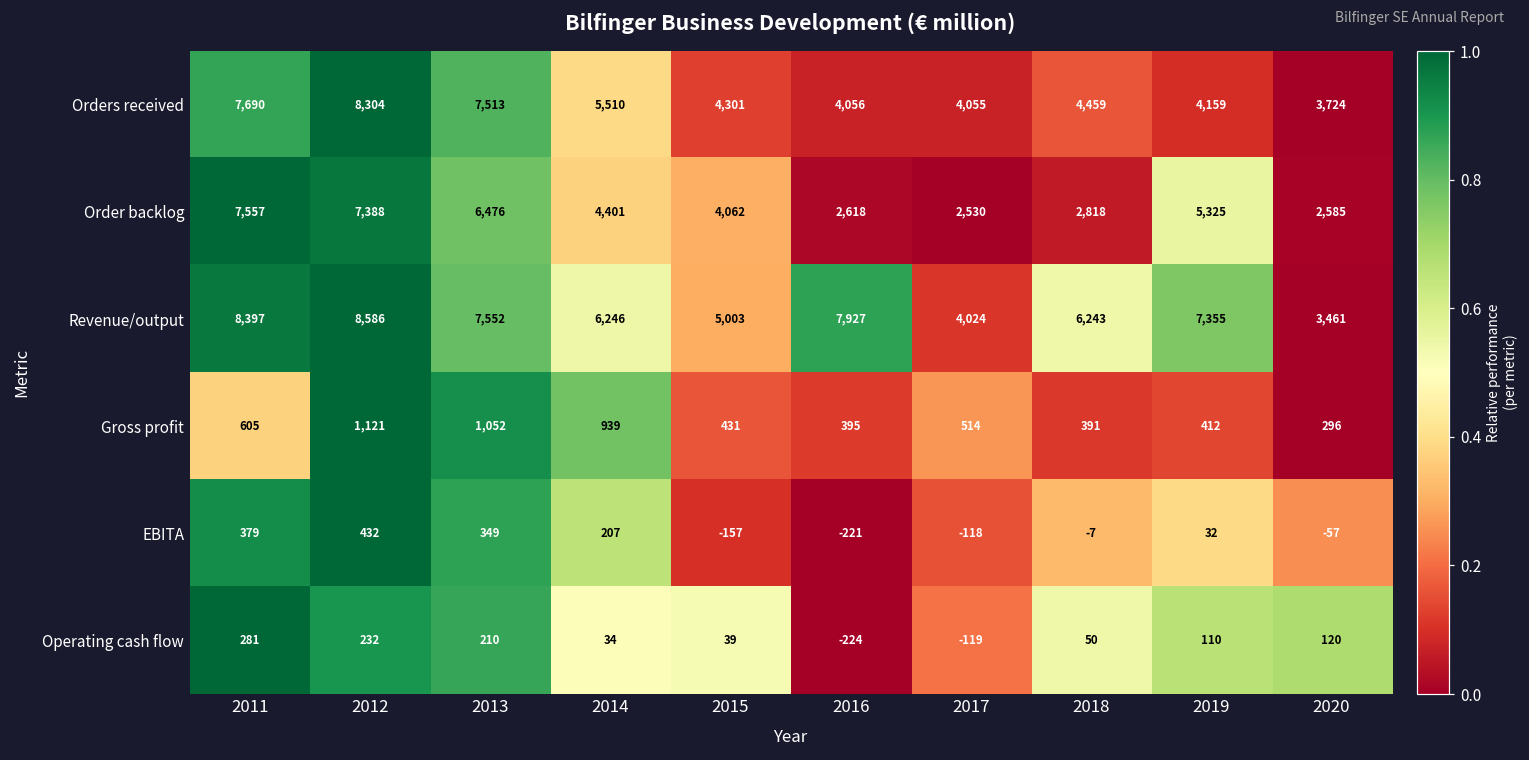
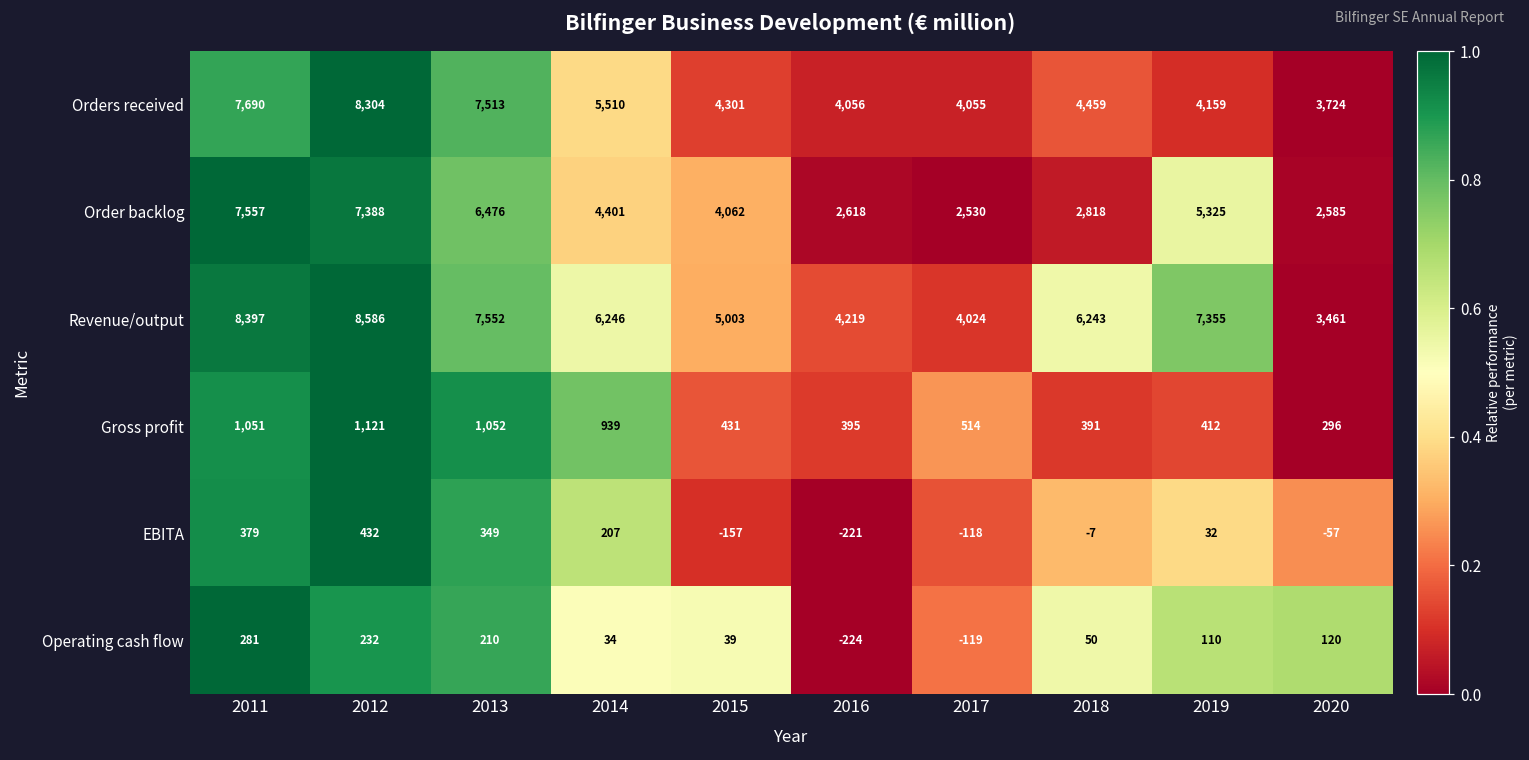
Revenue/output, 2016: 7,927 -> 4,219
Gross profit, 2011: 605 -> 1,051
